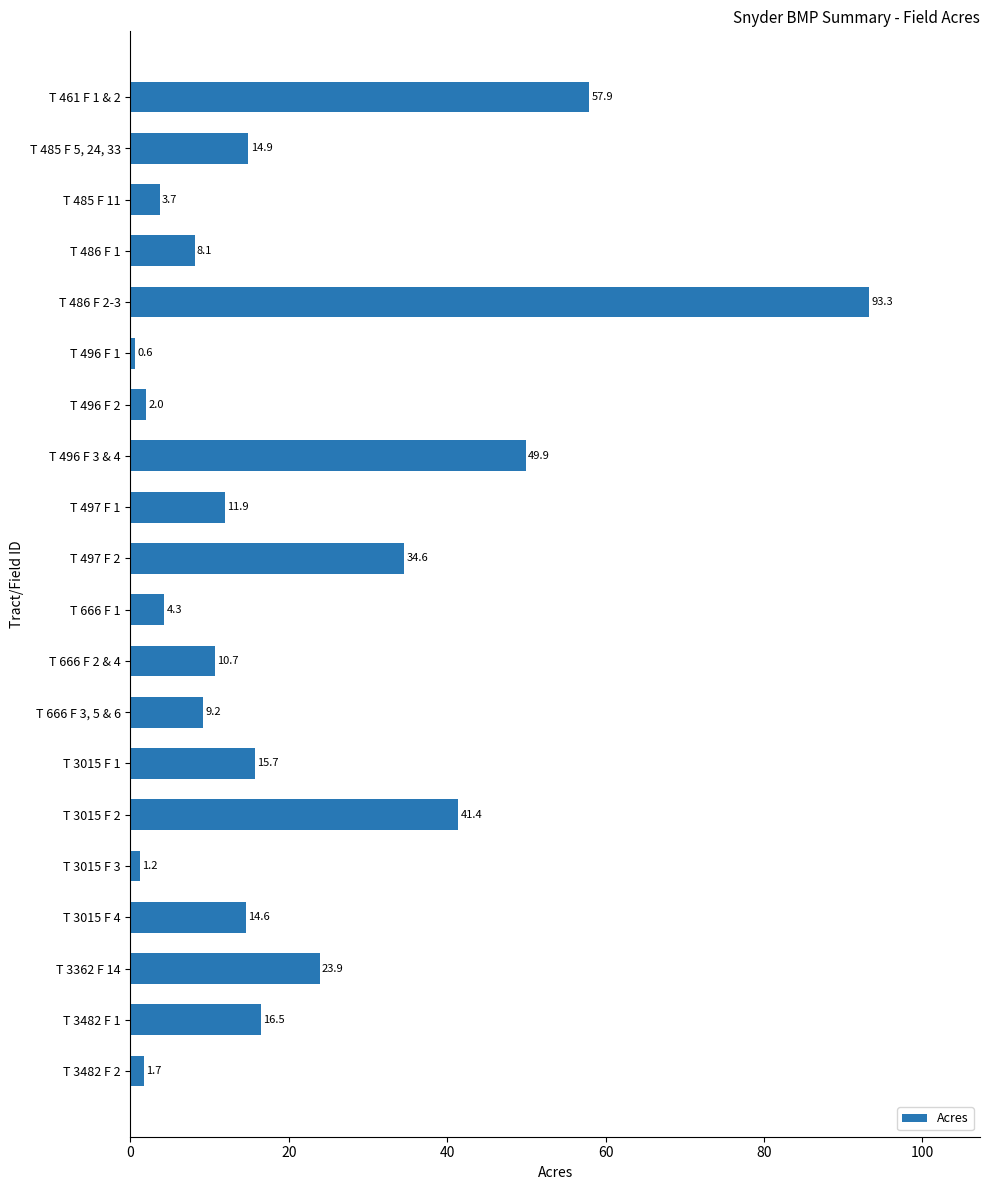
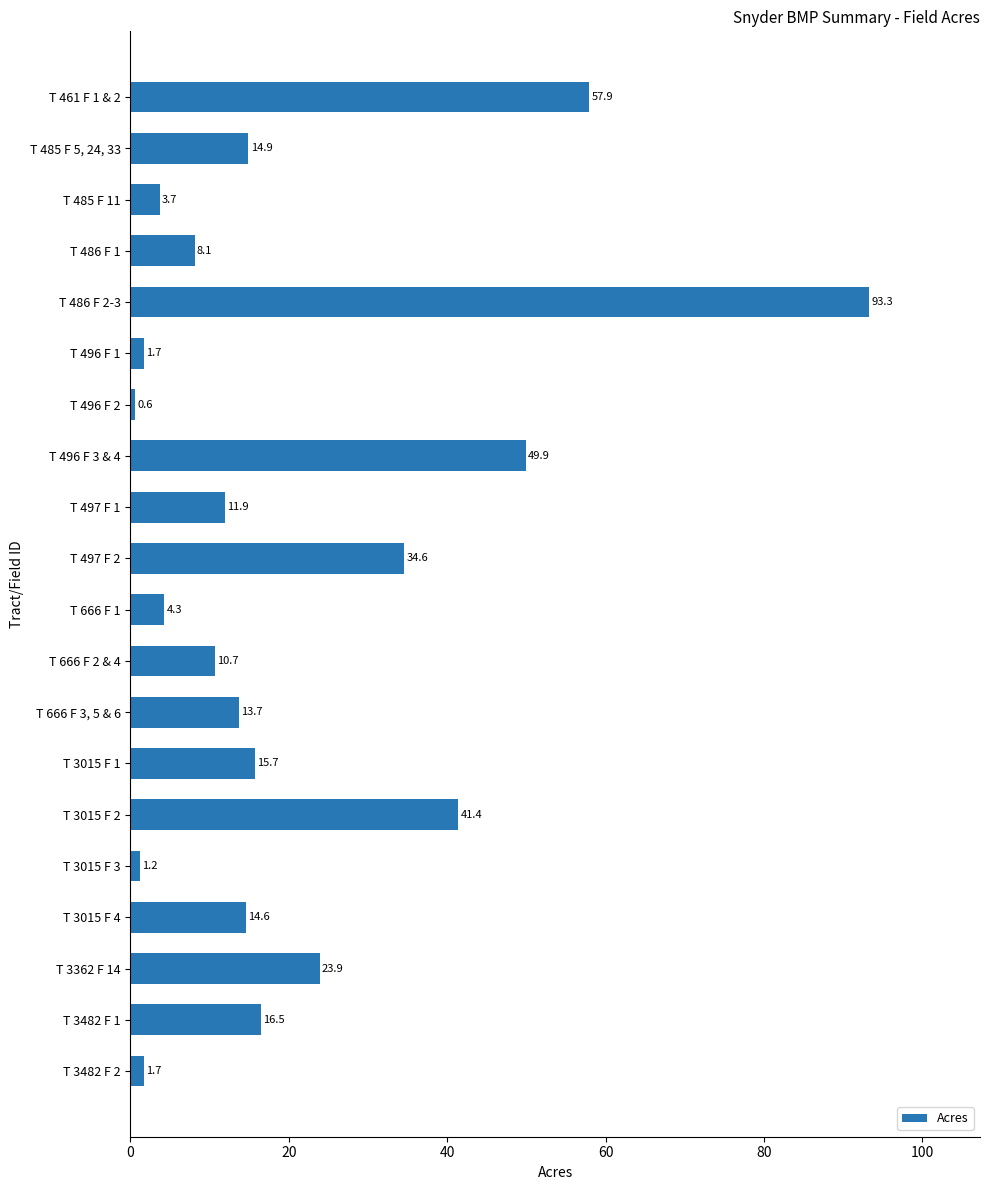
T 496 F 1: 0.6 -> 1.7
T 496 F 2: 2.0 -> 0.6
T 666 F 3, 5 & 6: 9.2 -> 13.7
